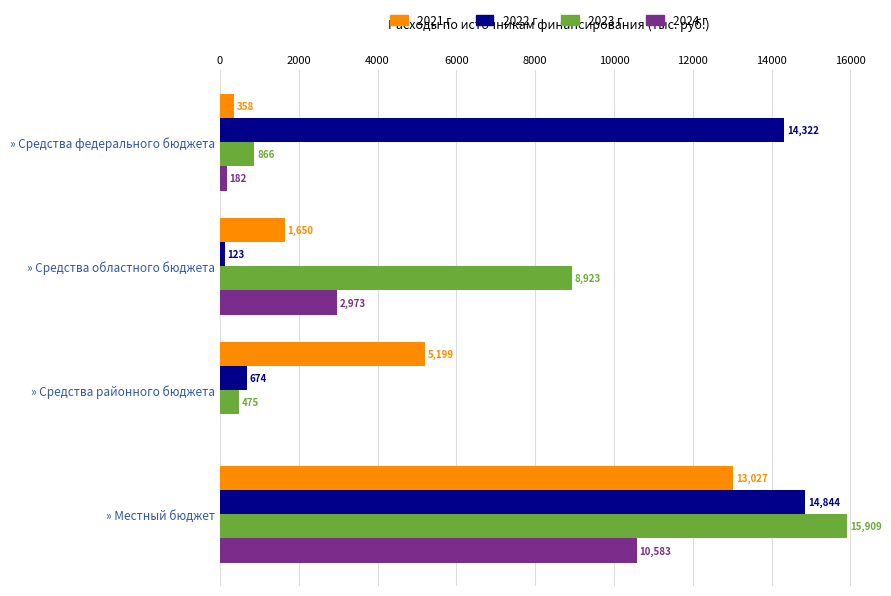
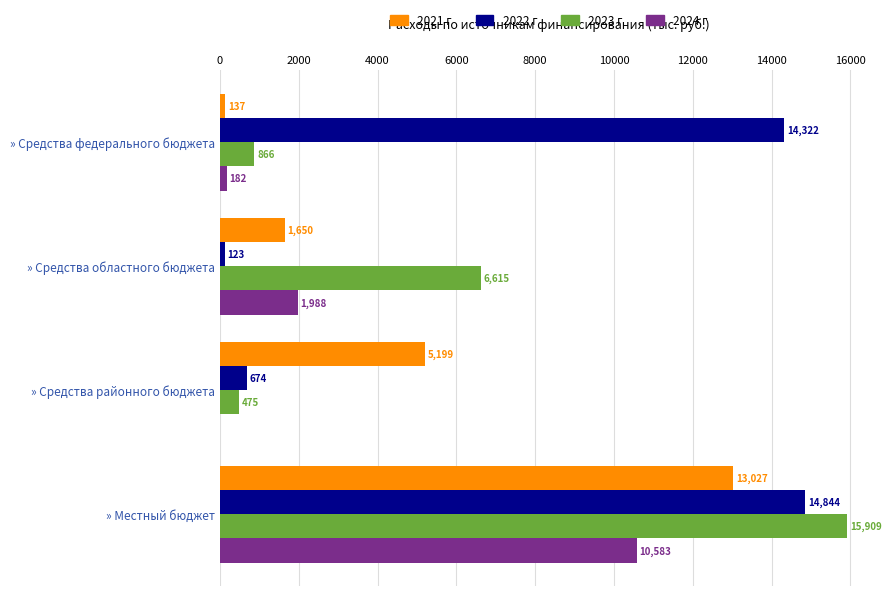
2021 г, » Средства федерального бюджета: 358 -> 137
2023 г, » Средства областного бюджета: 8,923 -> 6,615
2024 г, » Средства областного бюджета: 2,973 -> 1,988
